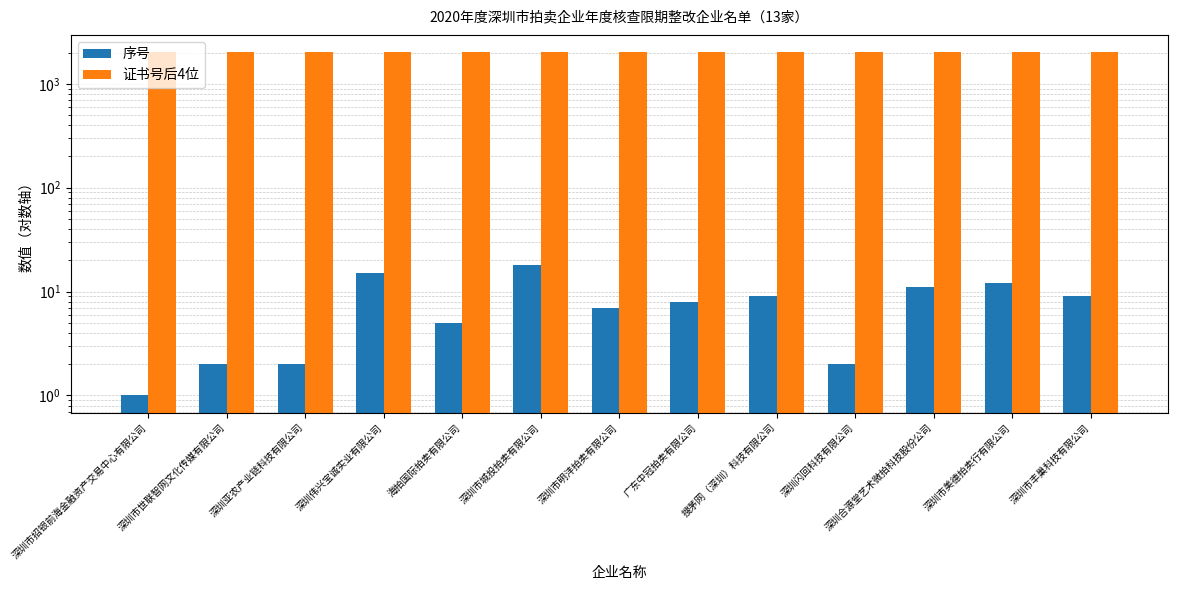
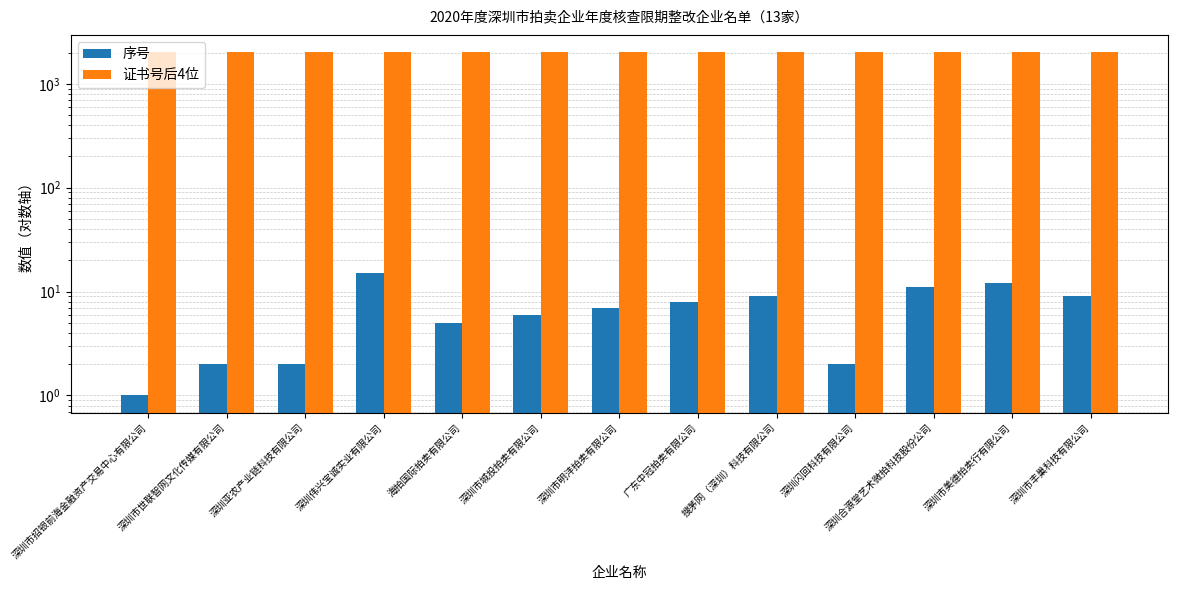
序号, 深圳市城投拍卖有限公司: 18 -> 6
